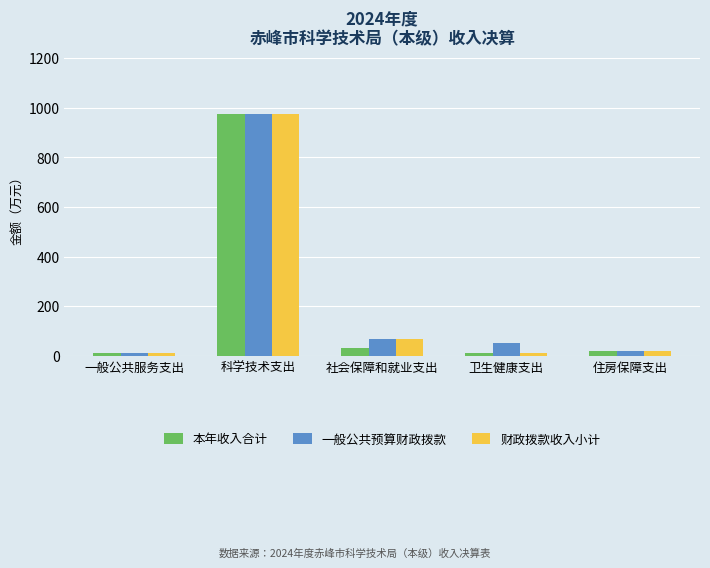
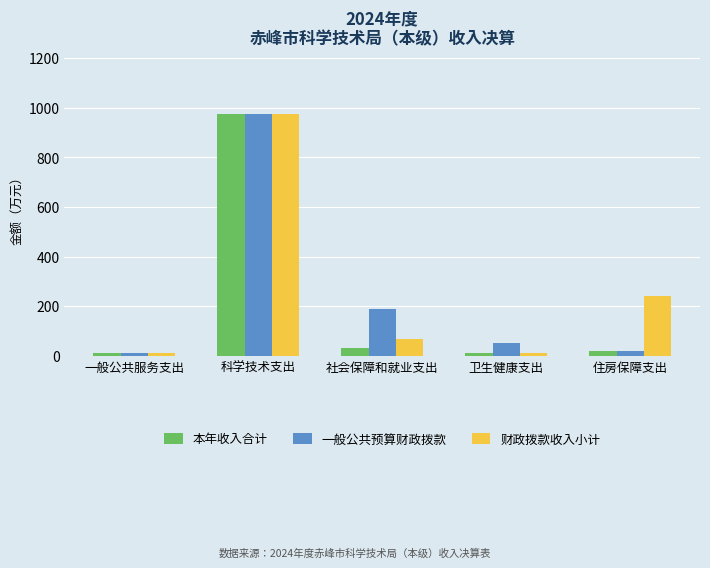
一般公共预算财政拨款, 社会保障和就业支出: 70 -> 190
财政拨款收入小计, 住房保障支出: 20 -> 240
